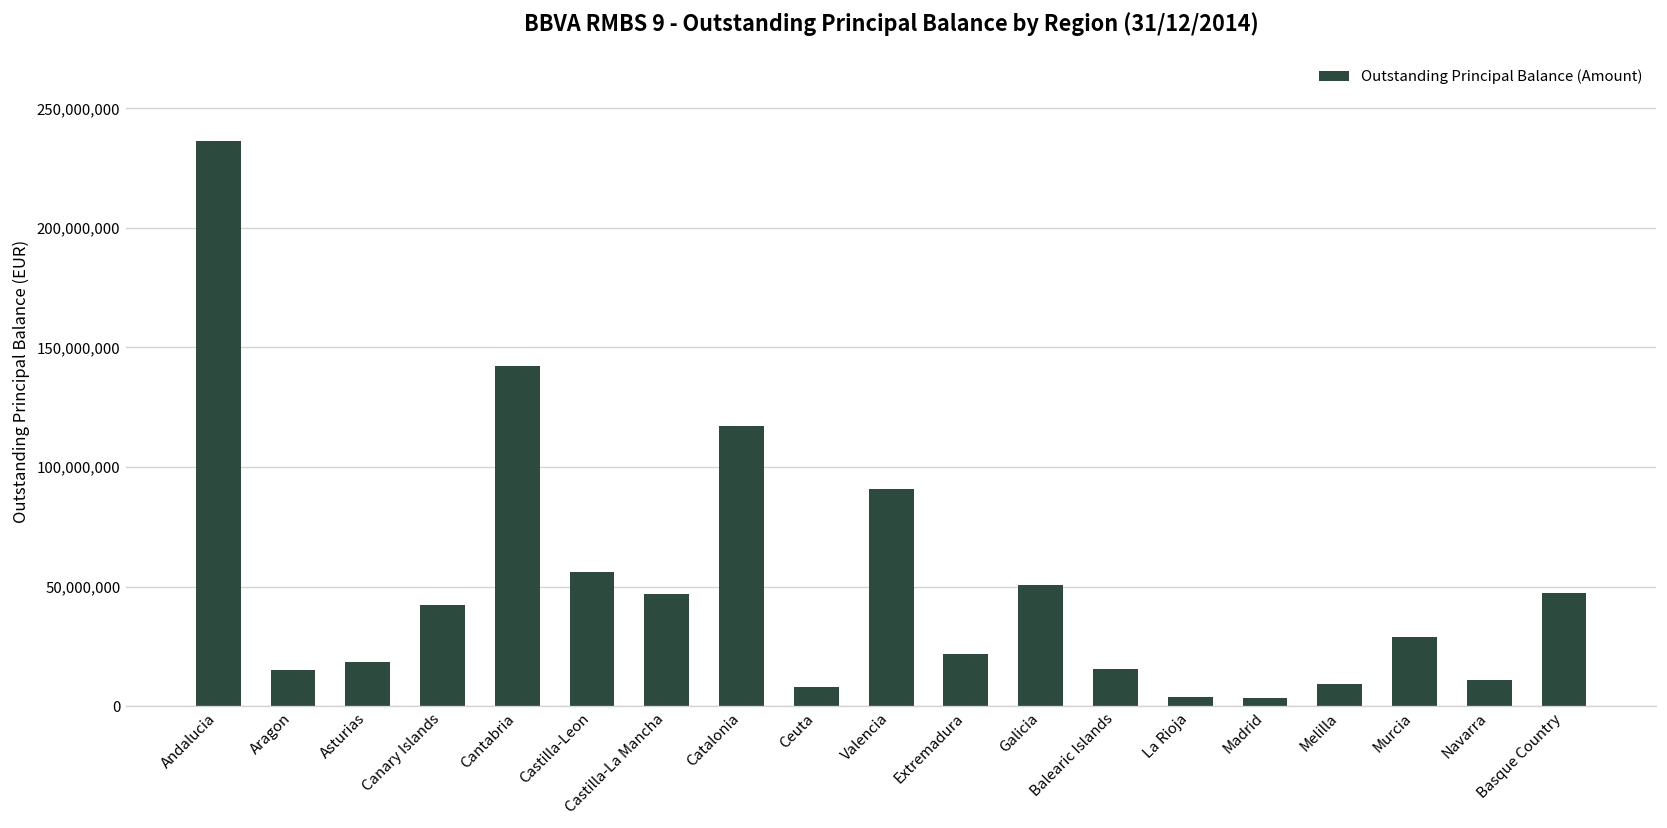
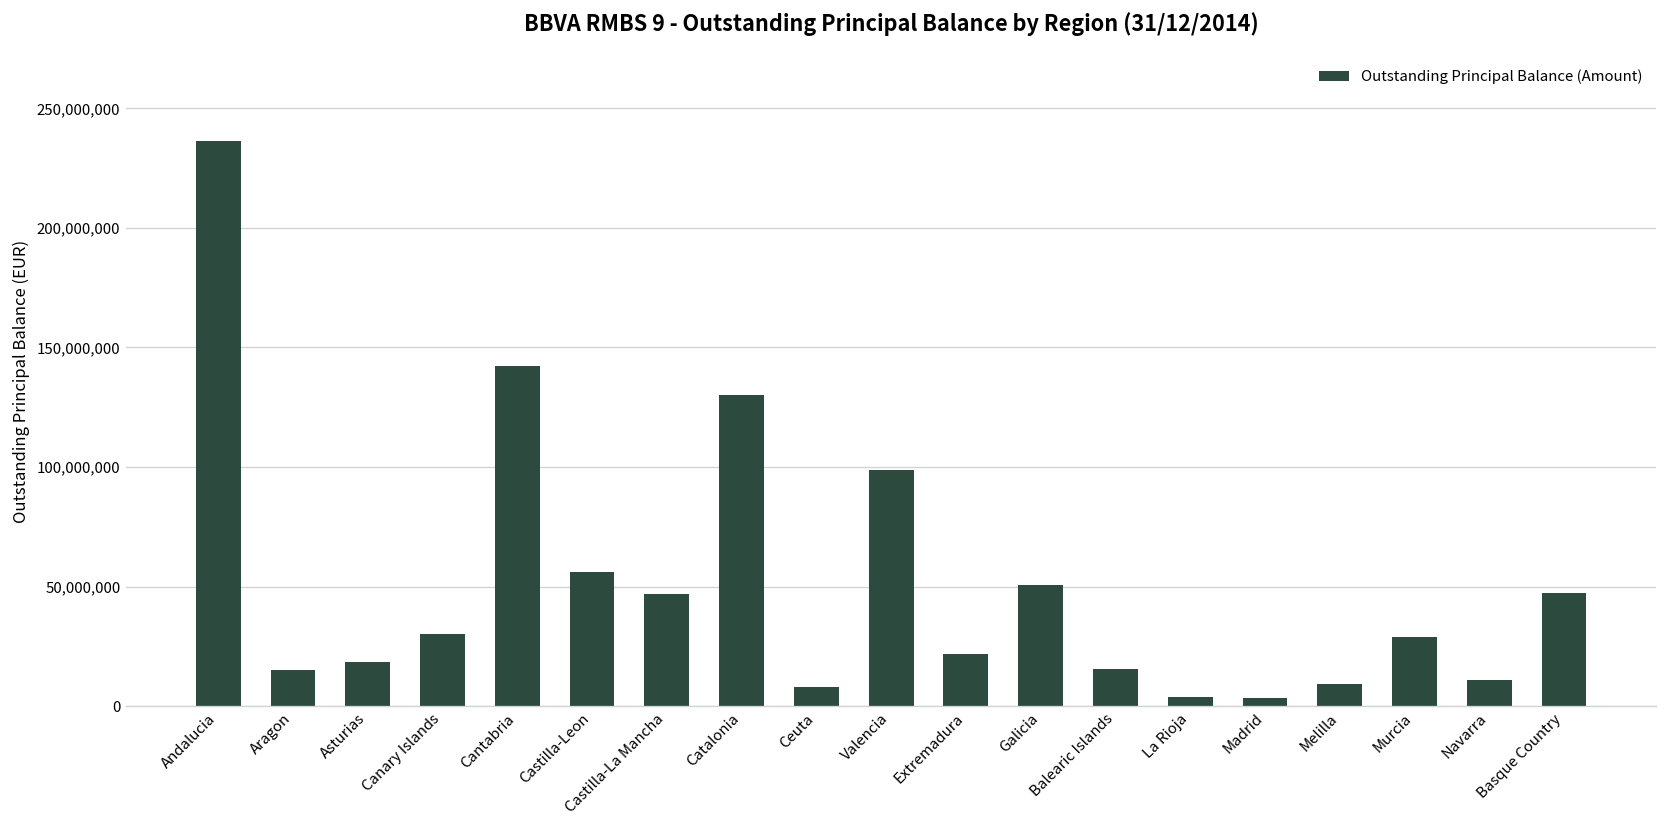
Canary Islands: 42,000,000 -> 30,000,000
Catalonia: 117,000,000 -> 130,000,000
Valencia: 91,000,000 -> 99,000,000
